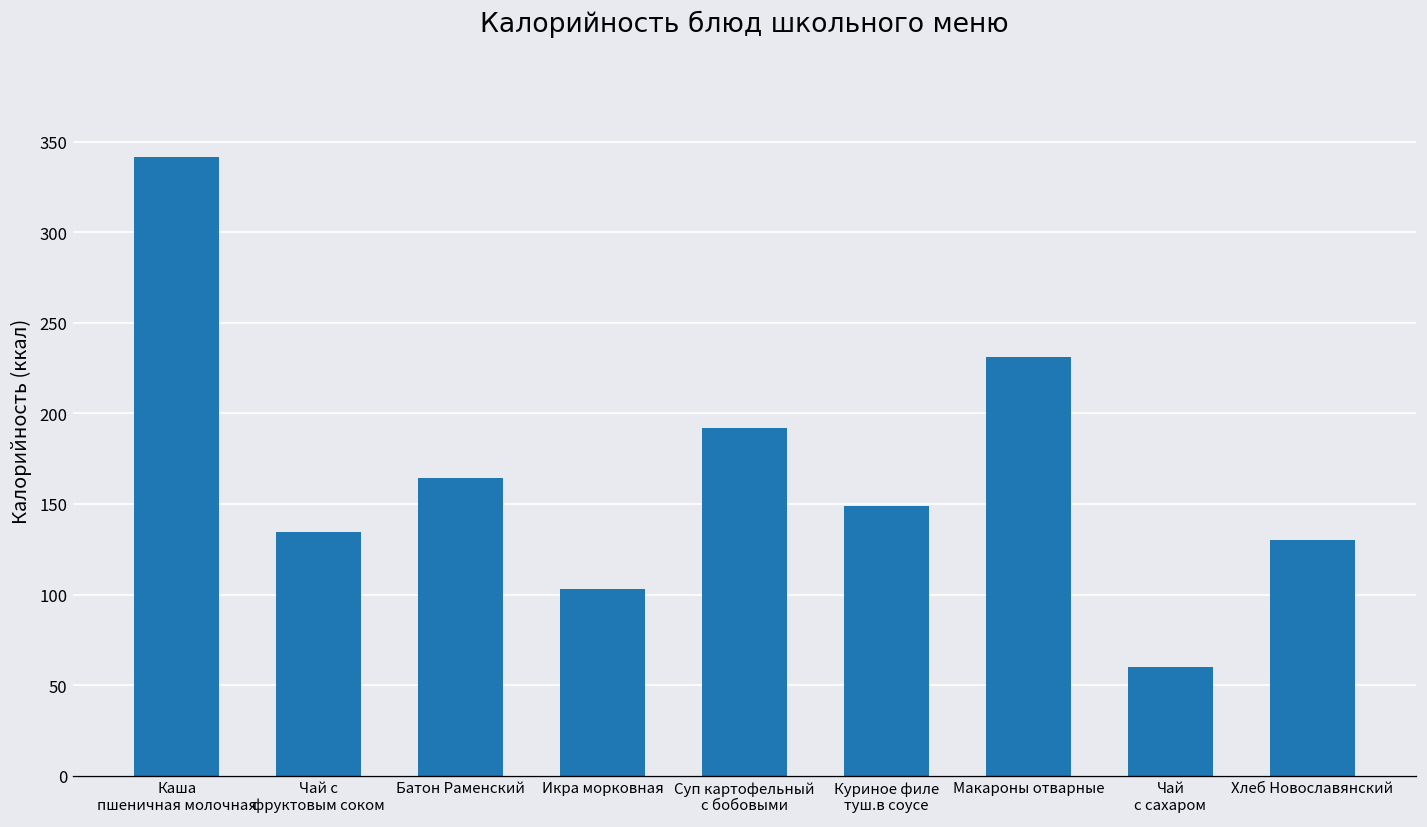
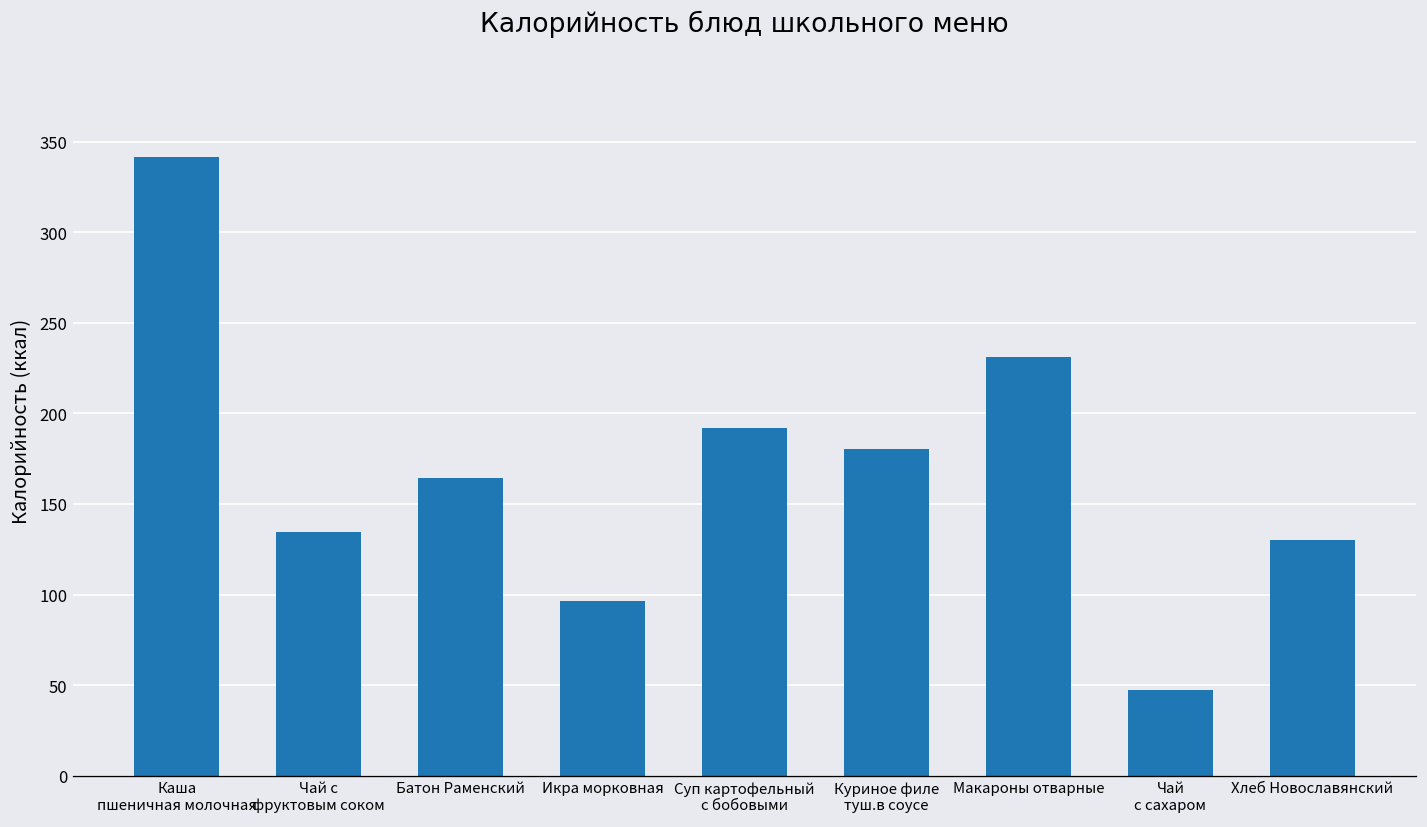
Икра морковная: 103 -> 97
Куриное филе туш.в соусе: 149 -> 181
Чай с сахаром: 60 -> 48
